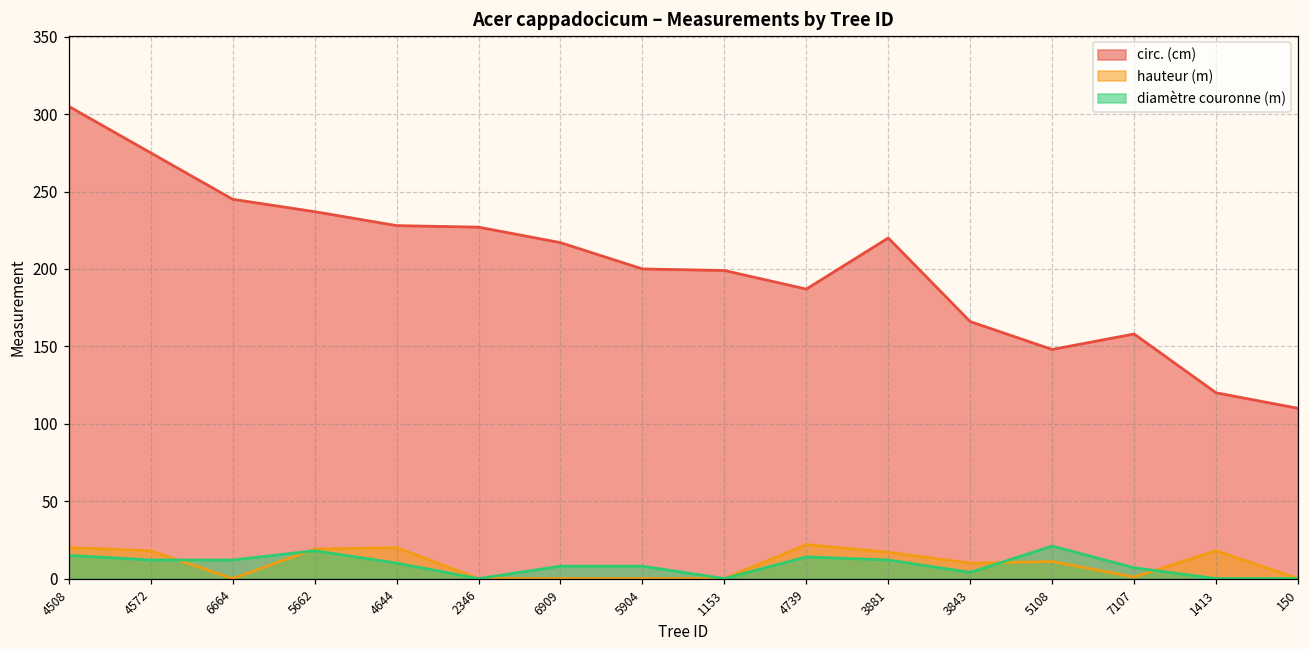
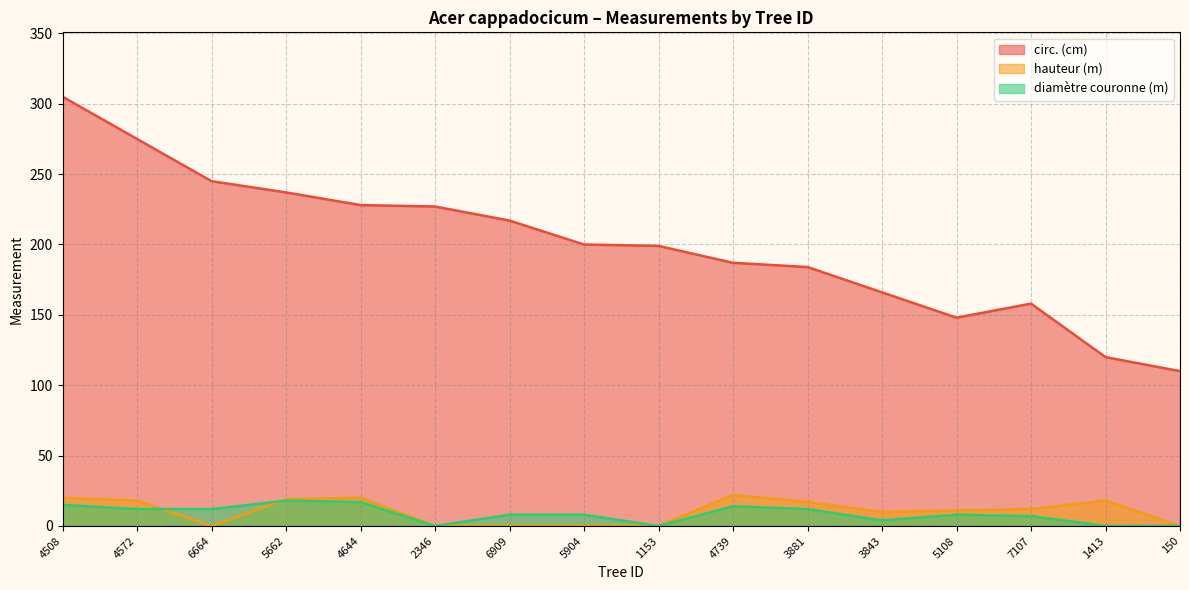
diamètre couronne (m), 4644: 10 -> 17
circ. (cm), 3881: 220 -> 184
diamètre couronne (m), 5108: 21 -> 8
hauteur (m), 7107: 1 -> 12
